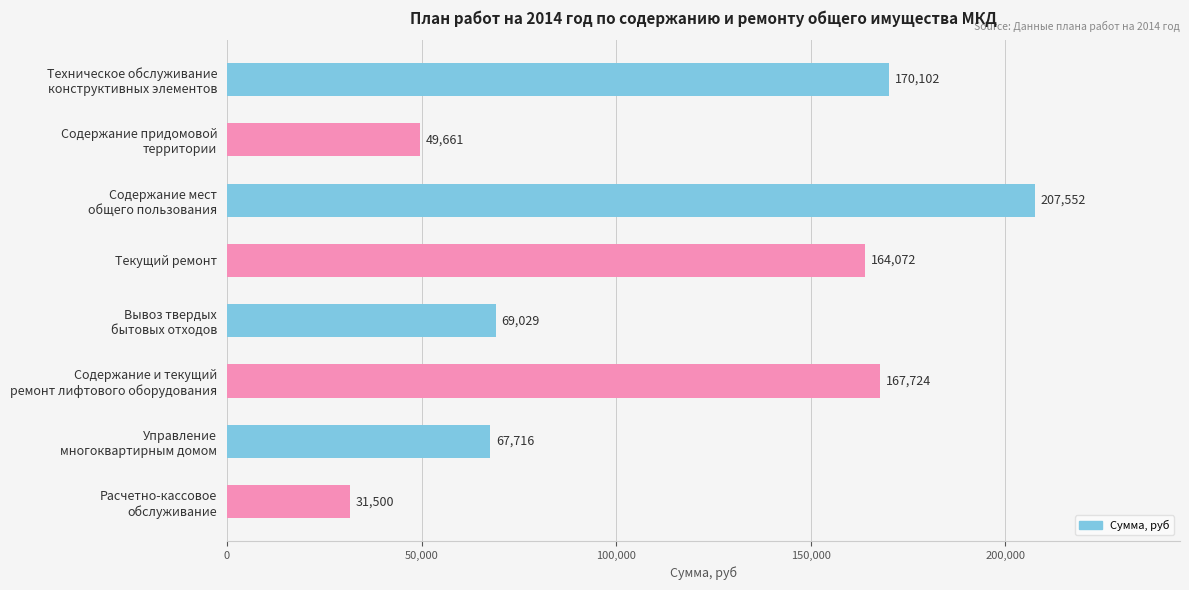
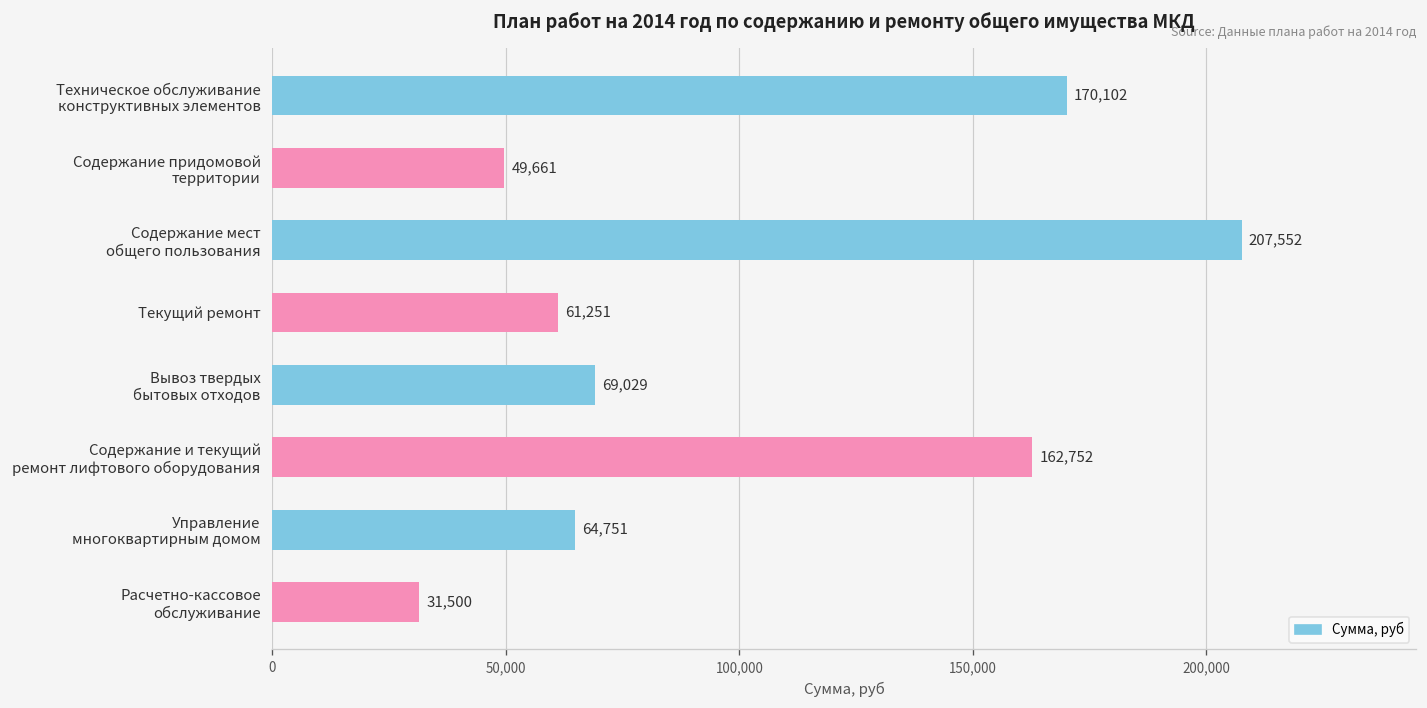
Текущий ремонт: 164,072 -> 61,251
Содержание и текущий ремонт лифтового оборудования: 167,724 -> 162,752
Управление многоквартирным домом: 67,716 -> 64,751
